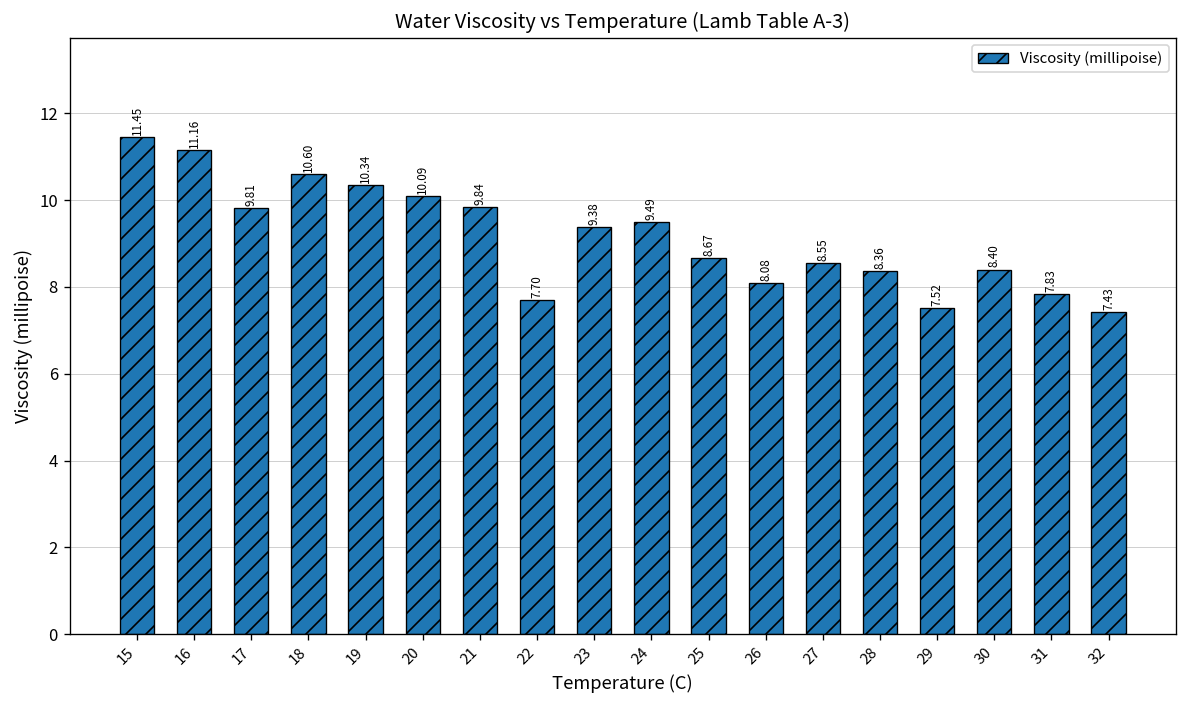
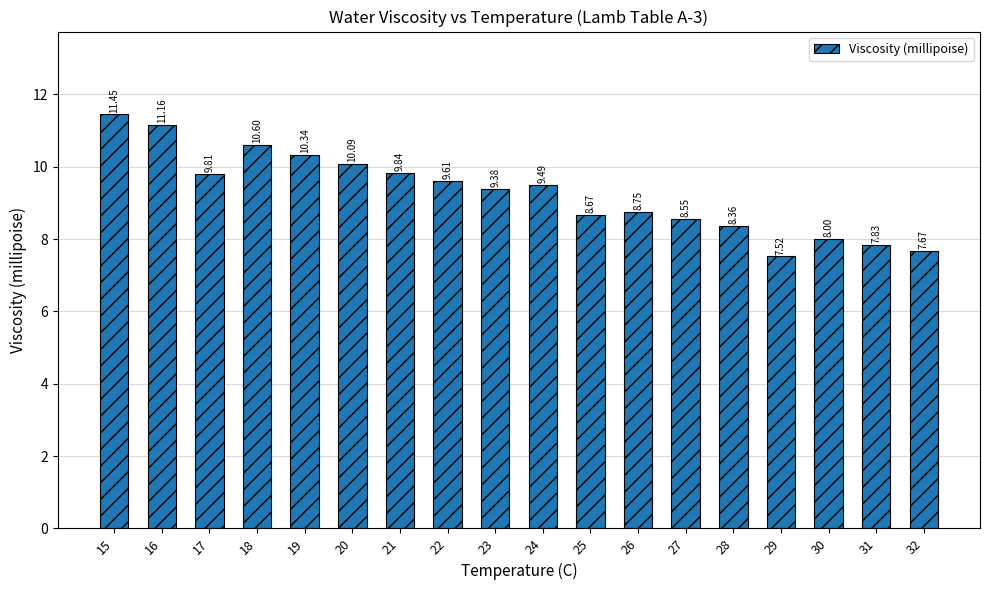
22: 7.70 -> 9.61
26: 8.08 -> 8.75
30: 8.40 -> 8.00
32: 7.43 -> 7.67
